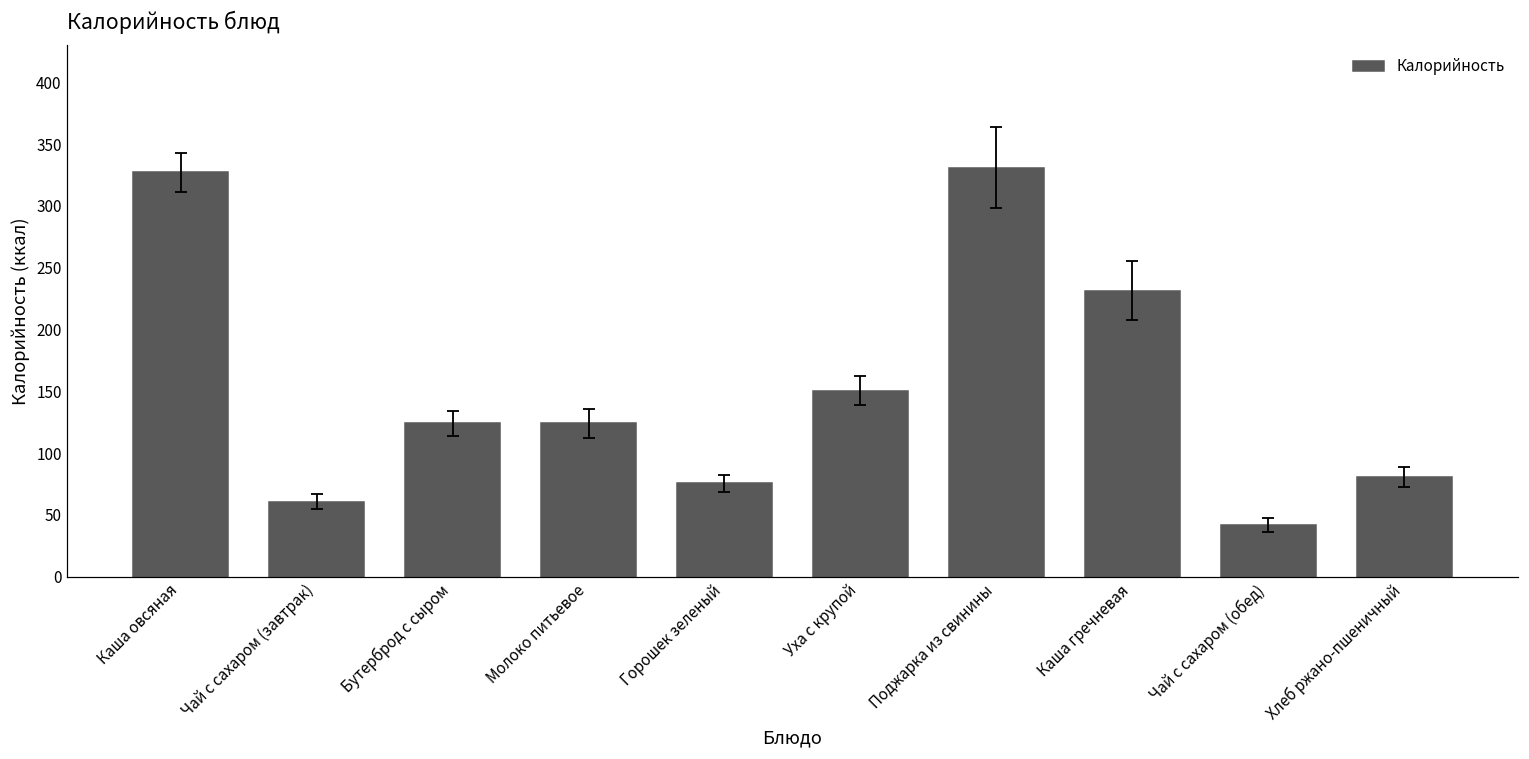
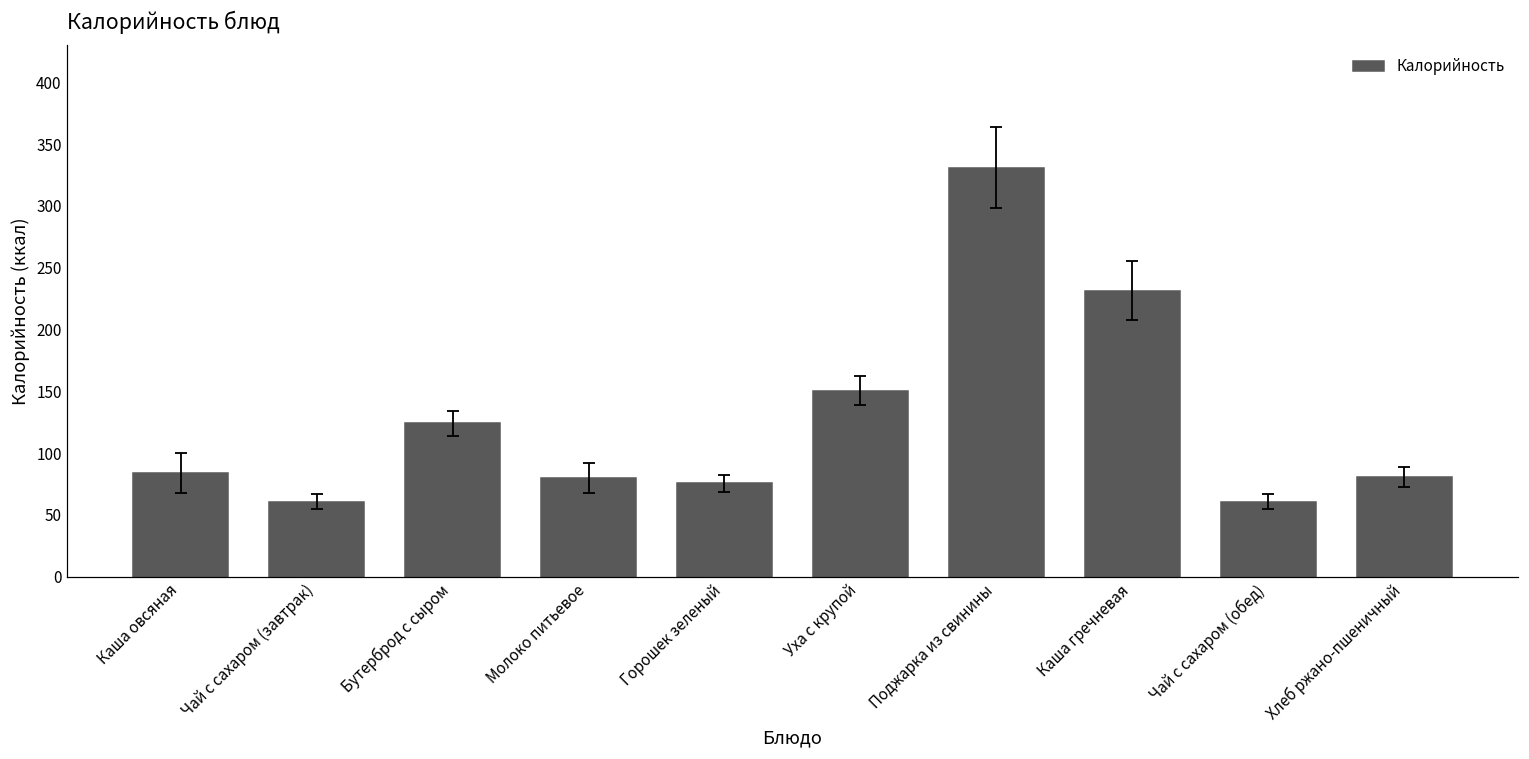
Калорийность, Каша овсяная: 327 -> 84
Калорийность, Молоко питьевое: 124 -> 80
Калорийность, Чай с сахаром (обед): 42 -> 61
